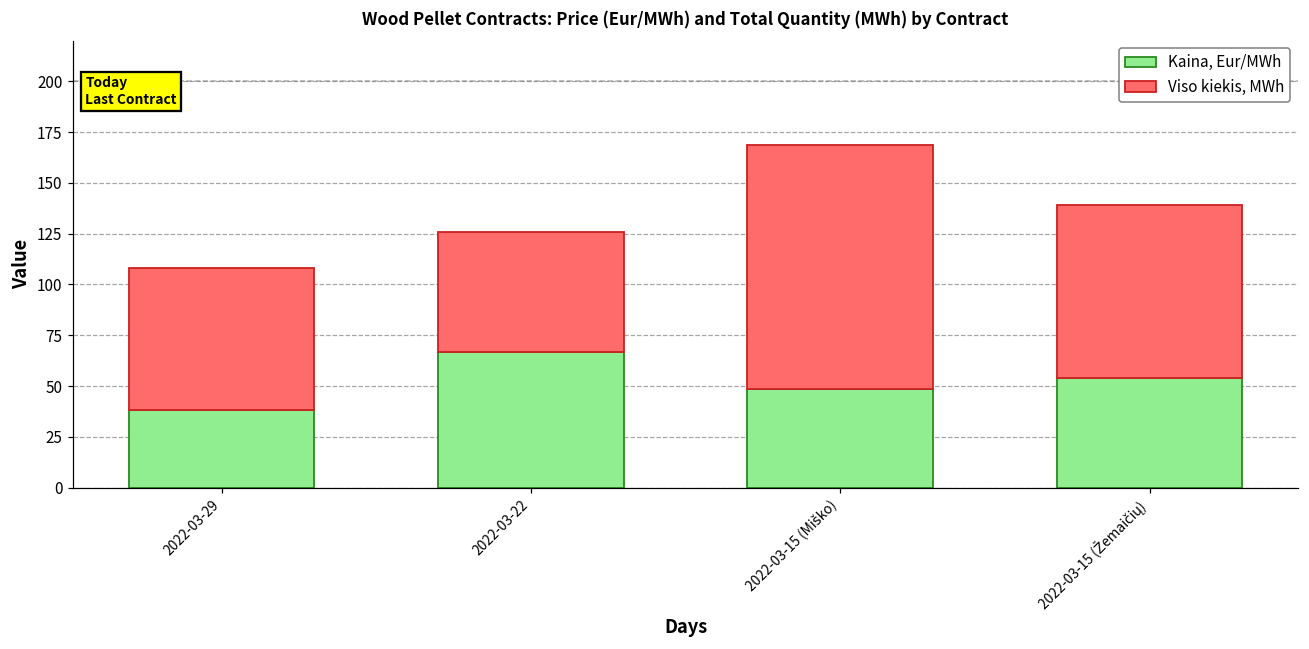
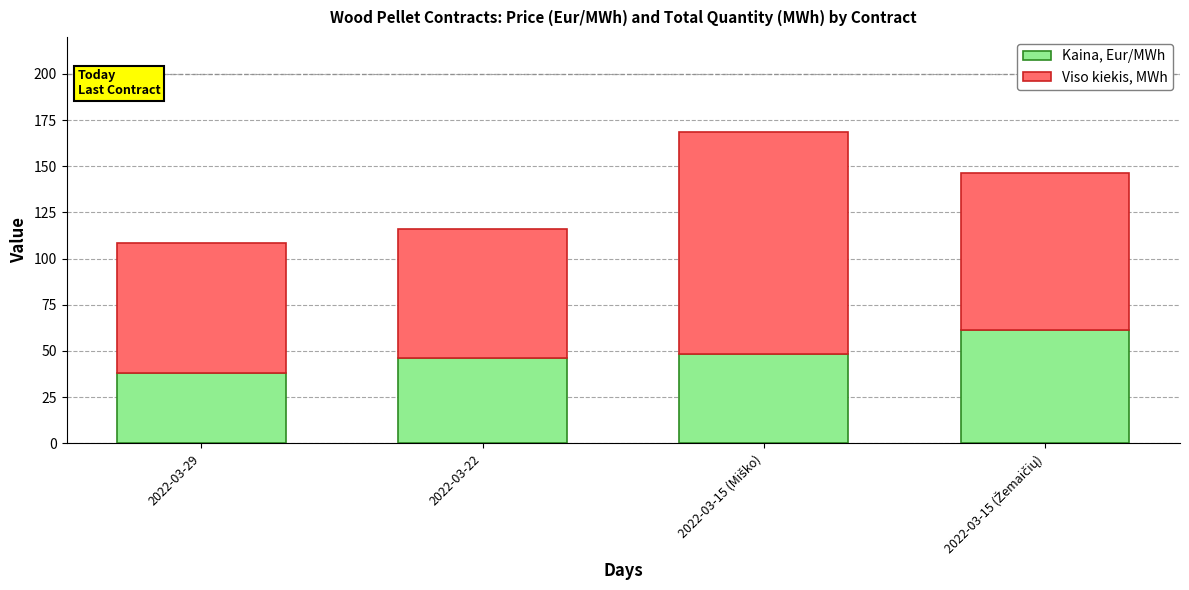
Kaina, Eur/MWh, 2022-03-22: 67 -> 46
Viso kiekis, MWh, 2022-03-22: 59 -> 70
Kaina, Eur/MWh, 2022-03-15 (Žemaičių): 54 -> 61
